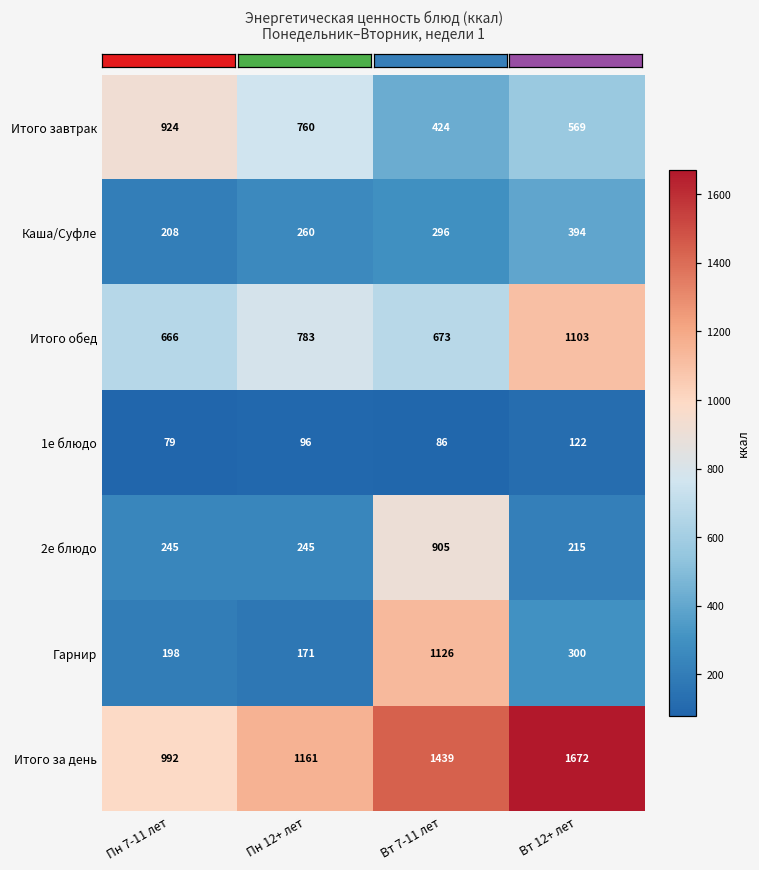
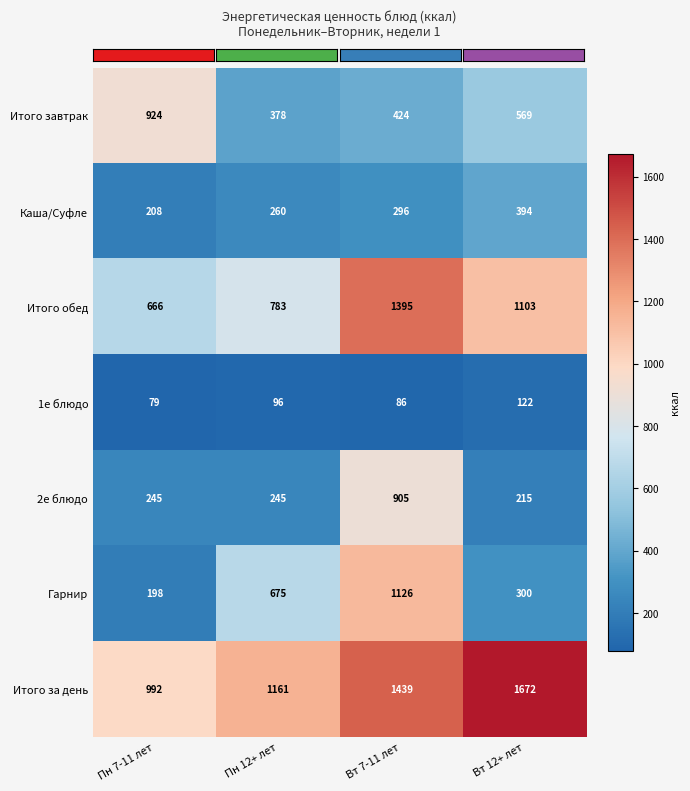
Итого завтрак, Пн 12+ лет: 760 -> 378
Итого обед, Вт 7-11 лет: 673 -> 1395
Гарнир, Пн 12+ лет: 171 -> 675
